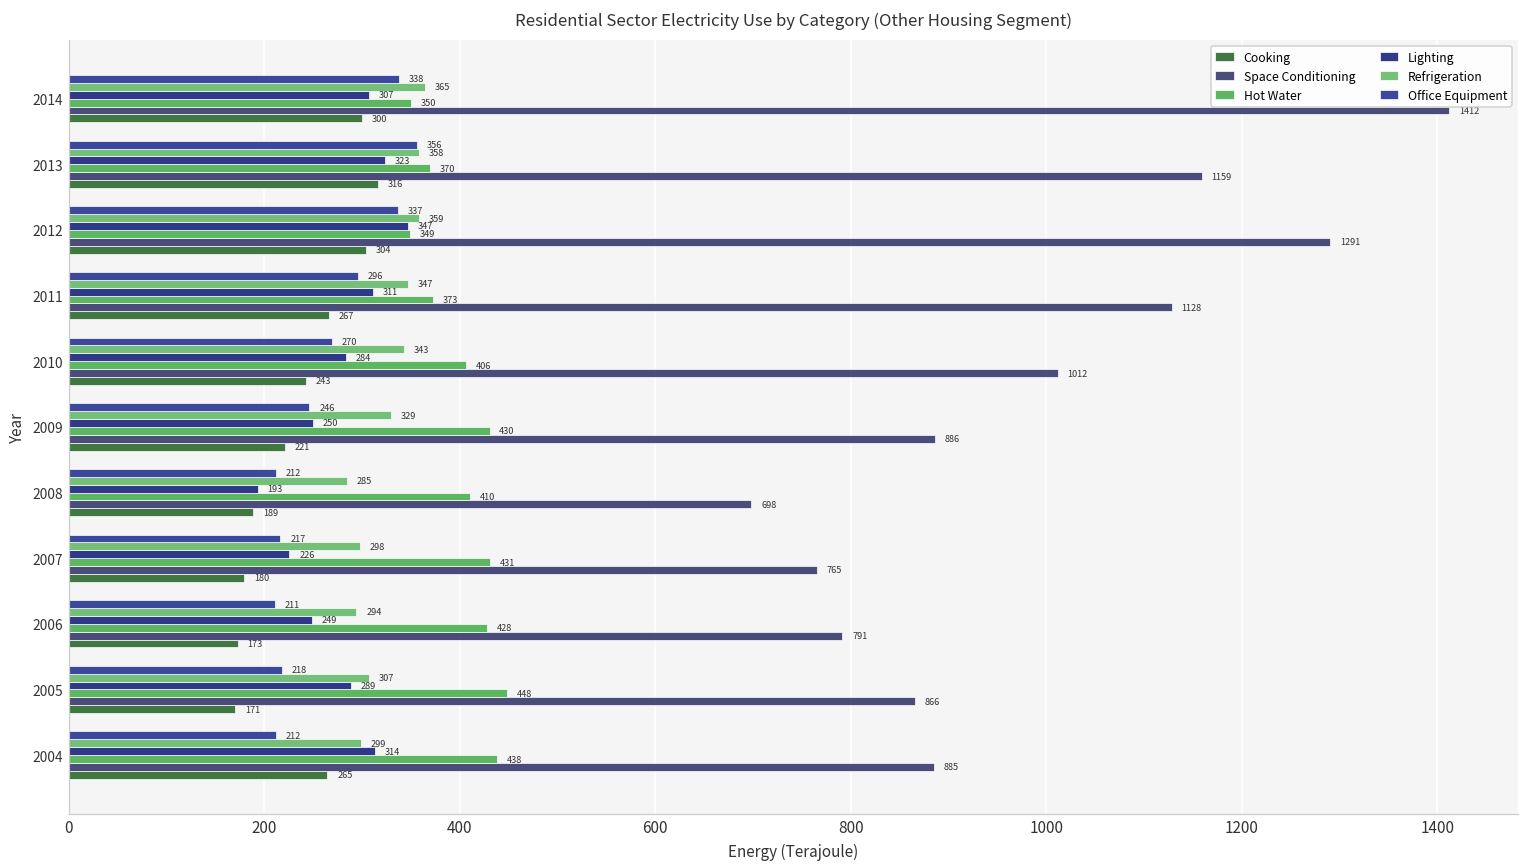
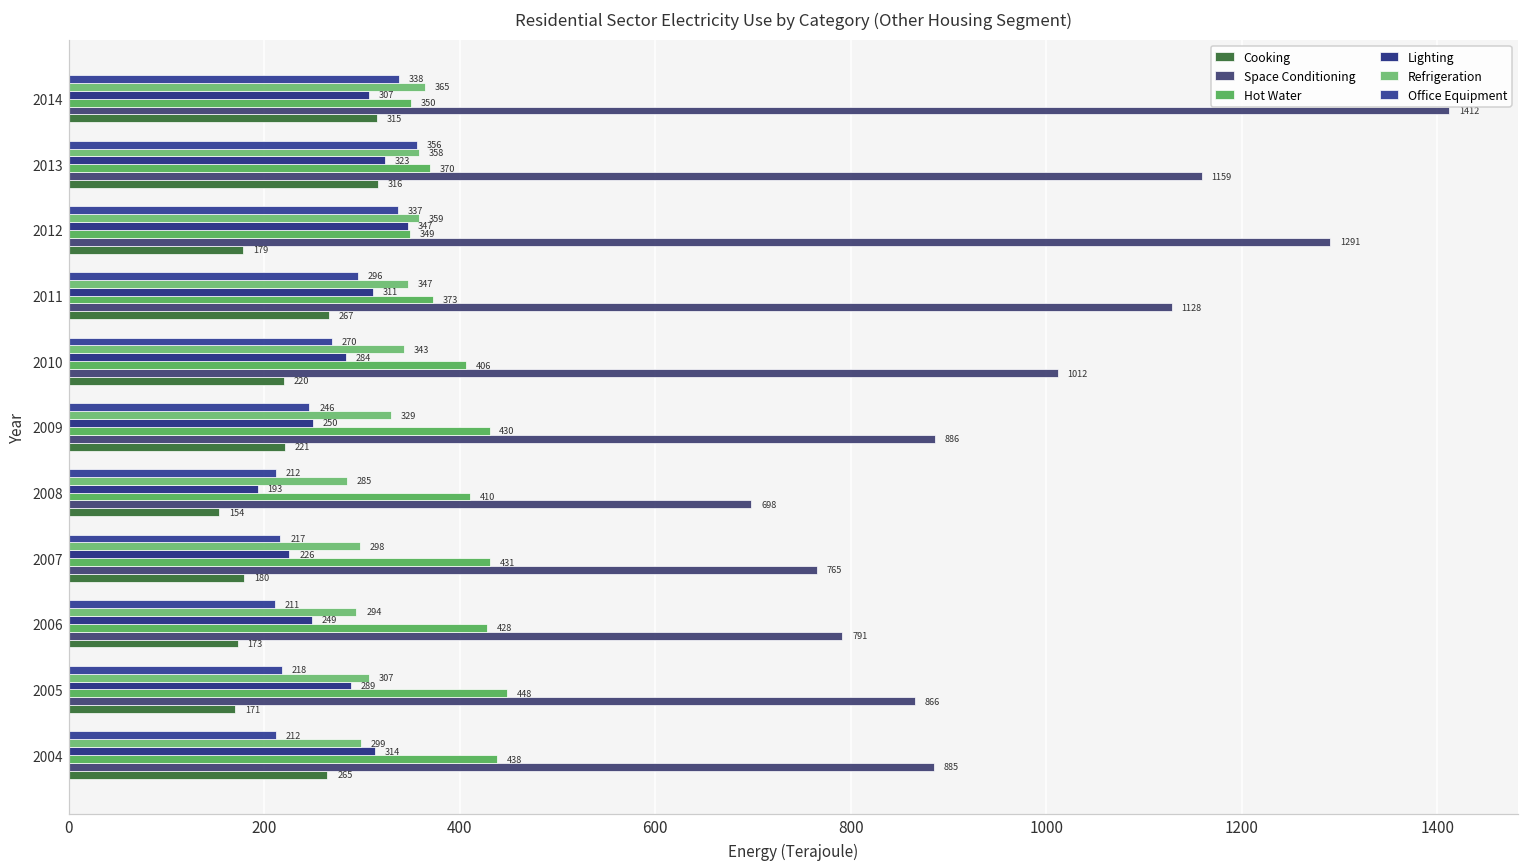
Cooking, 2014: 300 -> 315
Cooking, 2012: 304 -> 179
Cooking, 2010: 243 -> 220
Cooking, 2008: 189 -> 154
